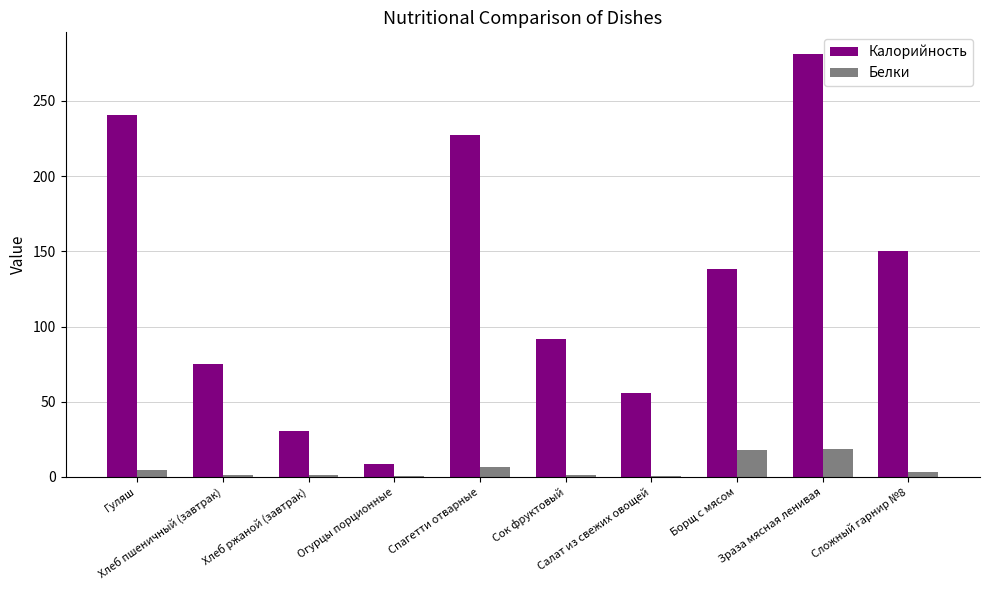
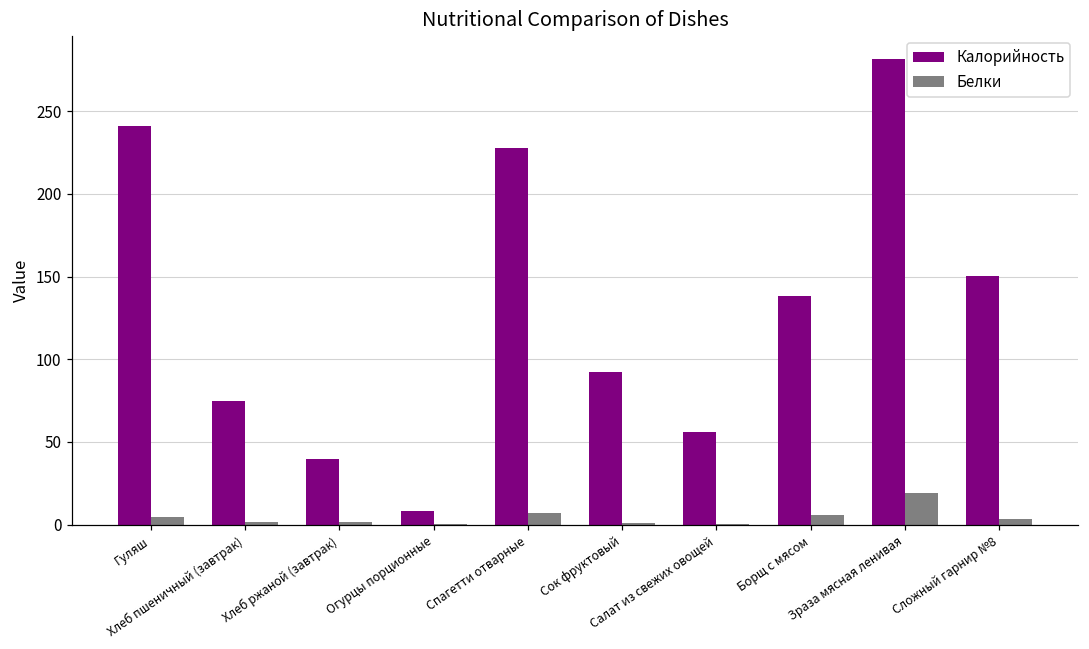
Калорийность, Хлеб ржаной (завтрак): 31 -> 40
Белки, Борщ с мясом: 18 -> 6
